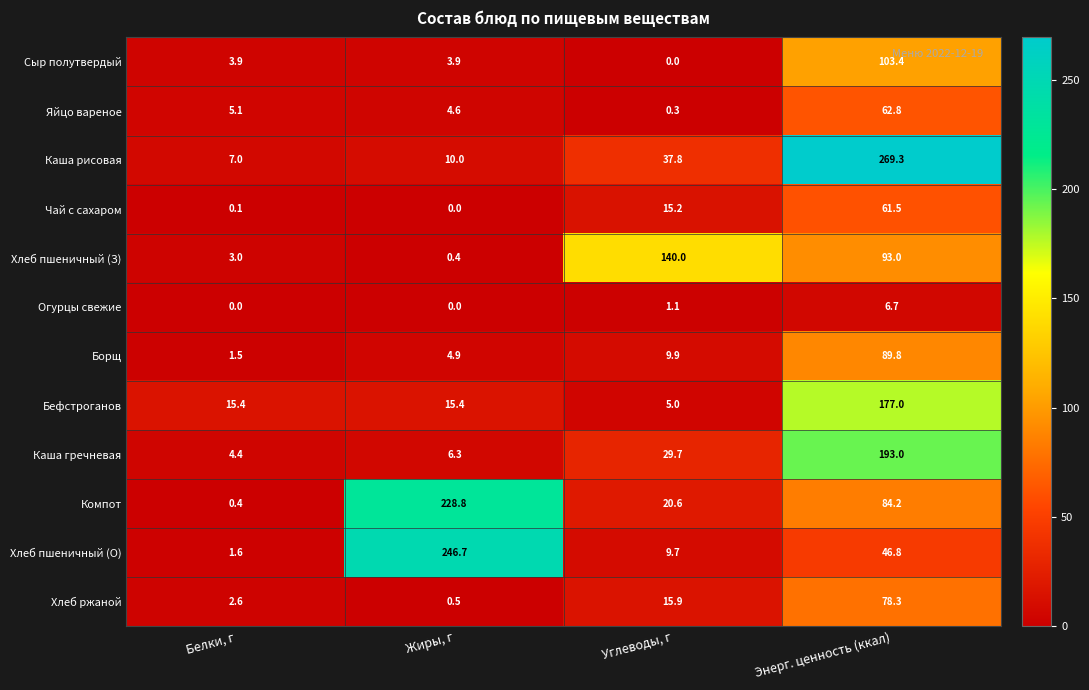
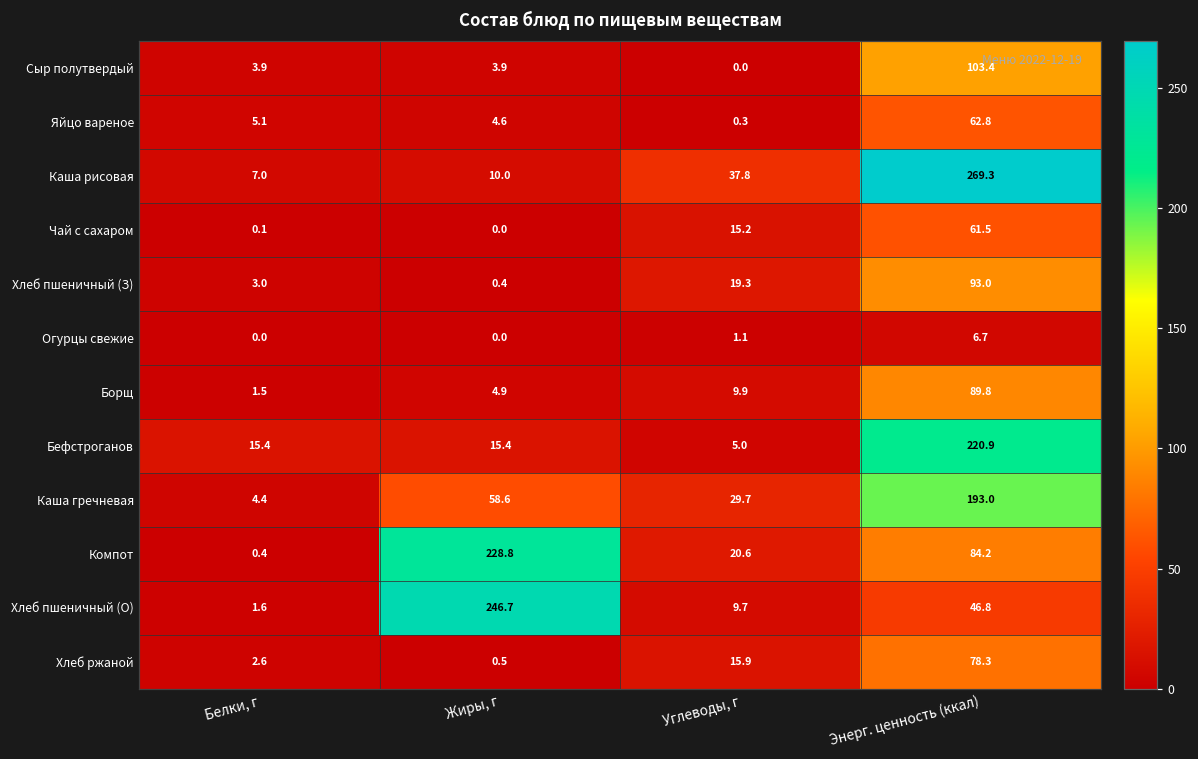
Хлеб пшеничный (З), Углеводы, г: 140.0 -> 19.3
Бефстроганов, Энерг. ценность (ккал): 177.0 -> 220.9
Каша гречневая, Жиры, г: 6.3 -> 58.6
